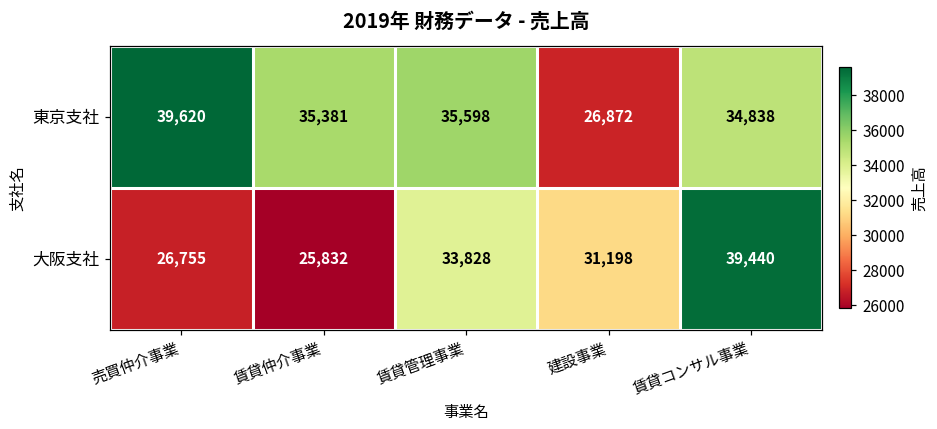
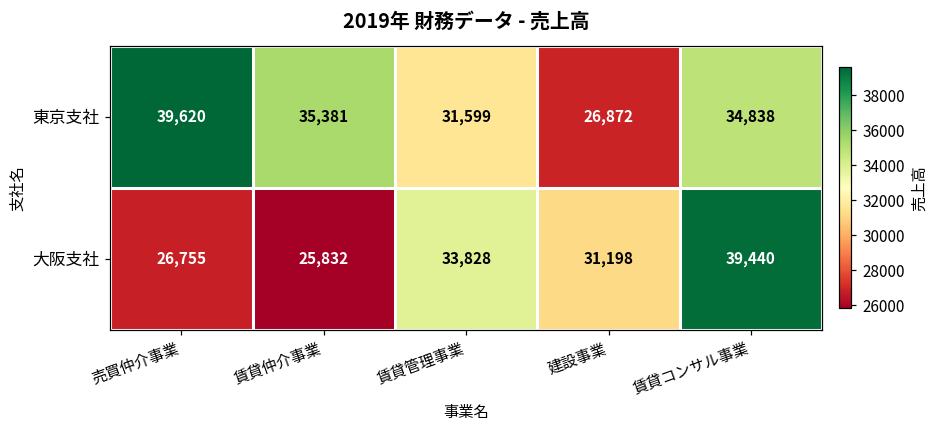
東京支社, 賃貸管理事業: 35,598 -> 31,599
